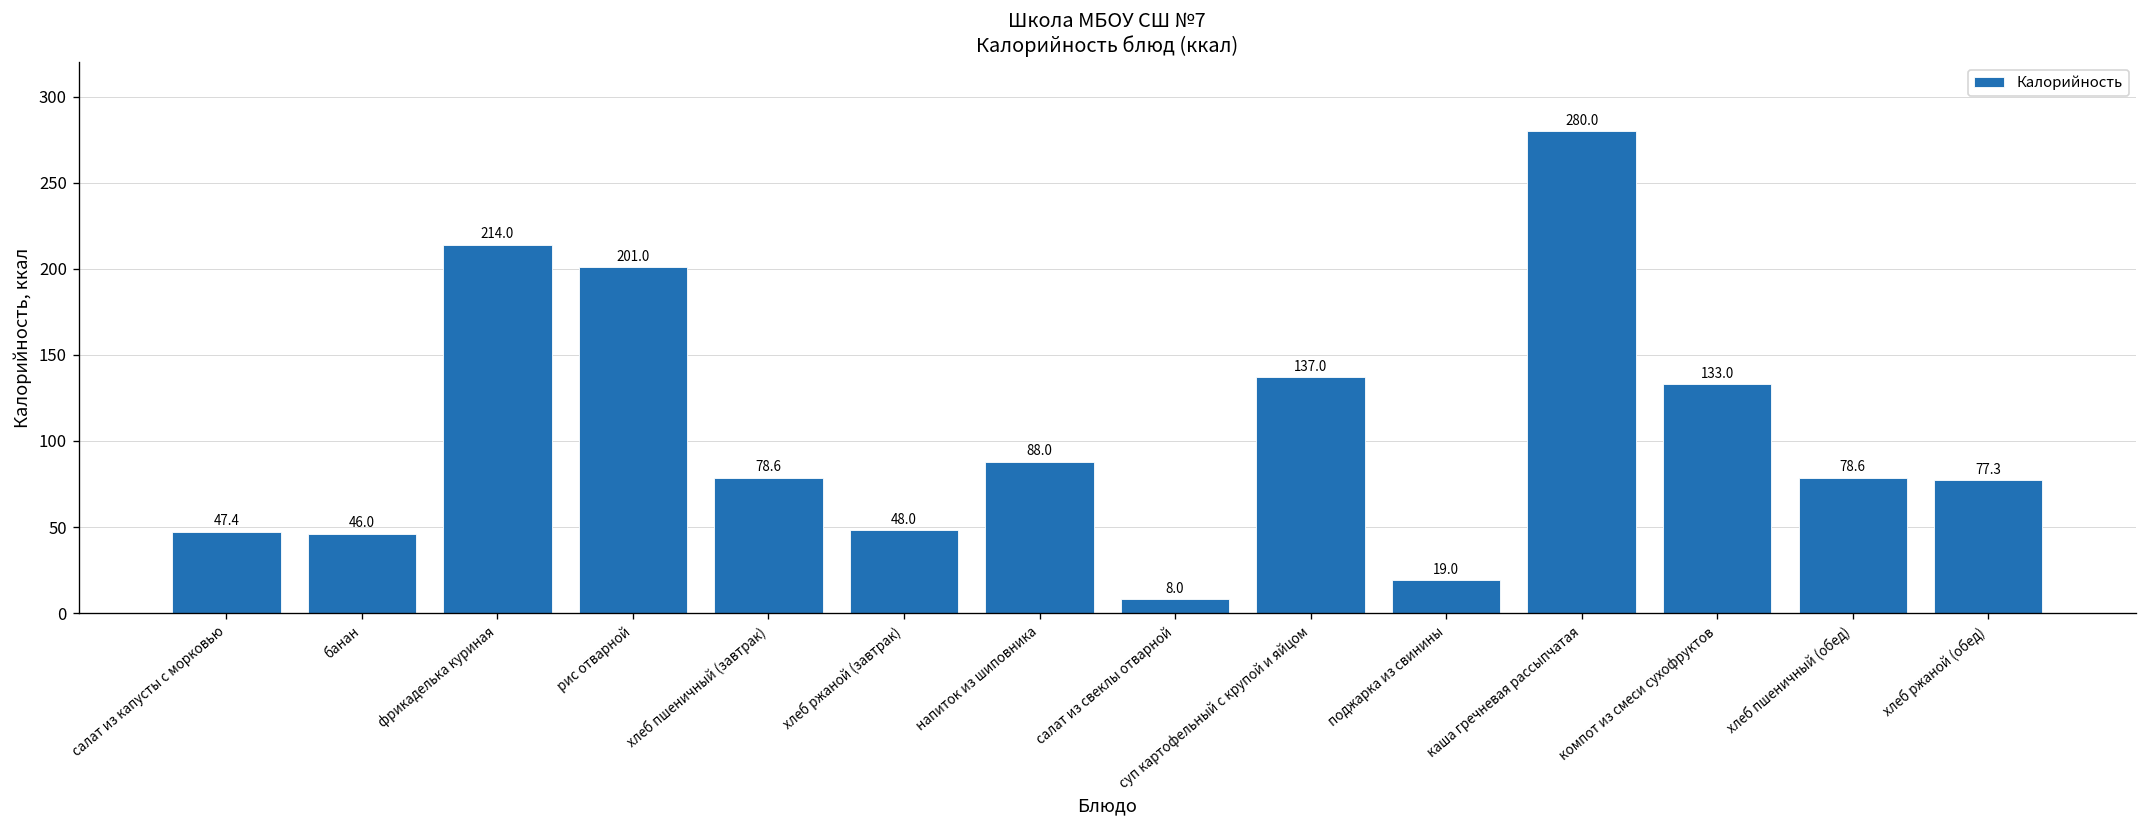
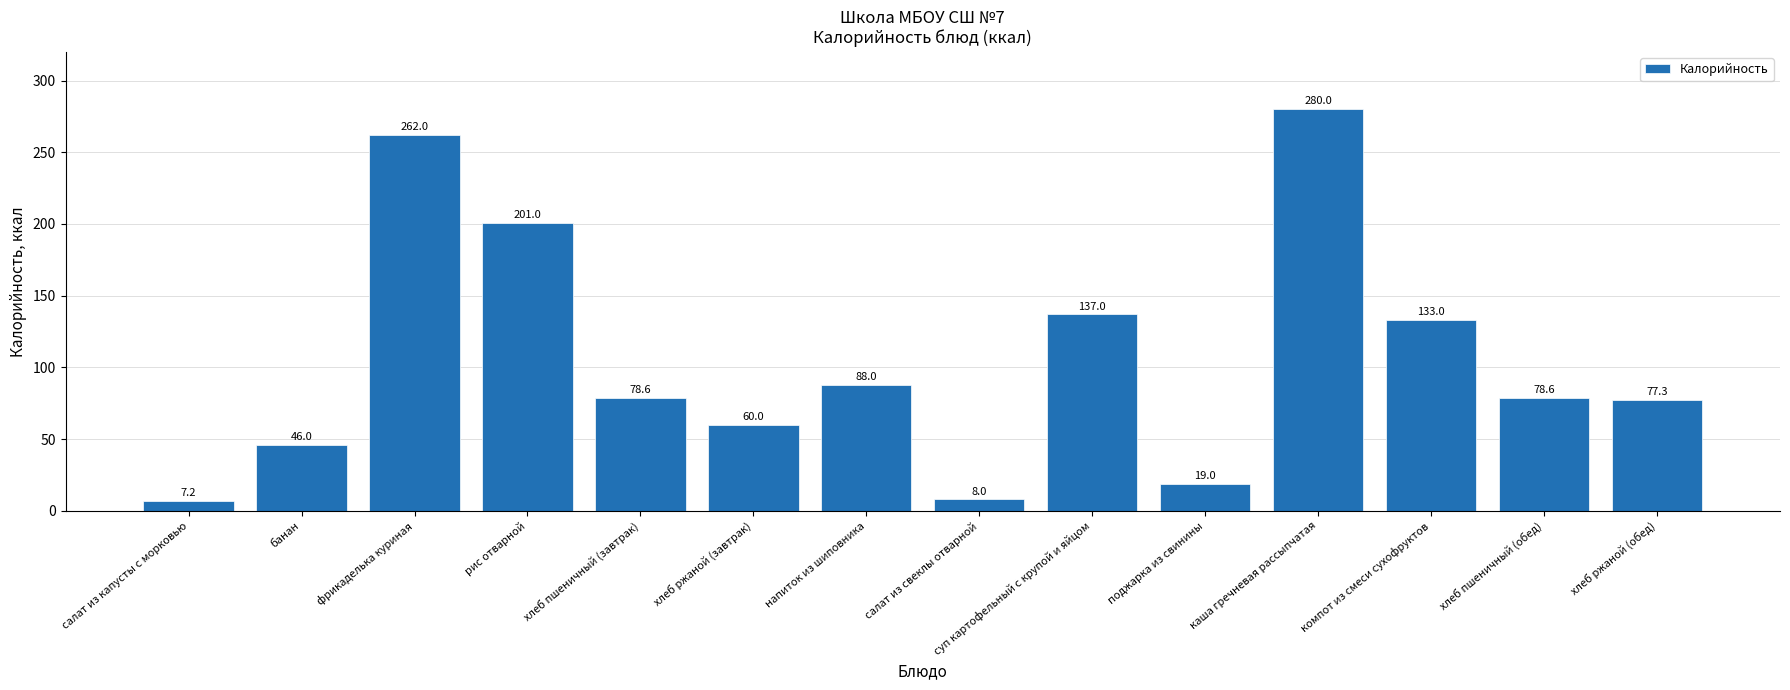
салат из капусты с морковью: 47.4 -> 7.2
фрикаделька куриная: 214.0 -> 262.0
хлеб ржаной (завтрак): 48.0 -> 60.0
